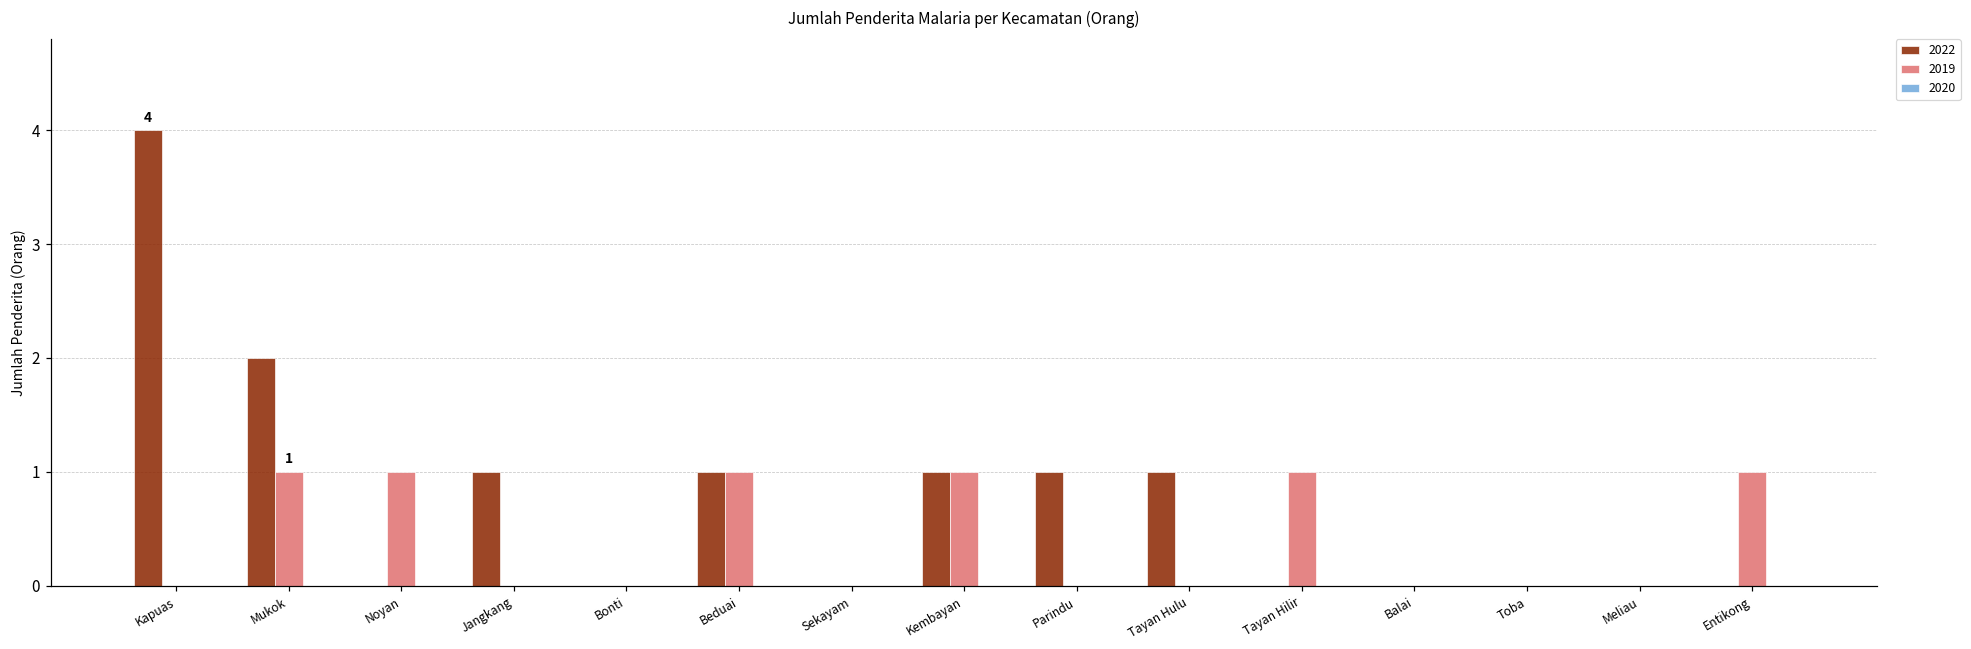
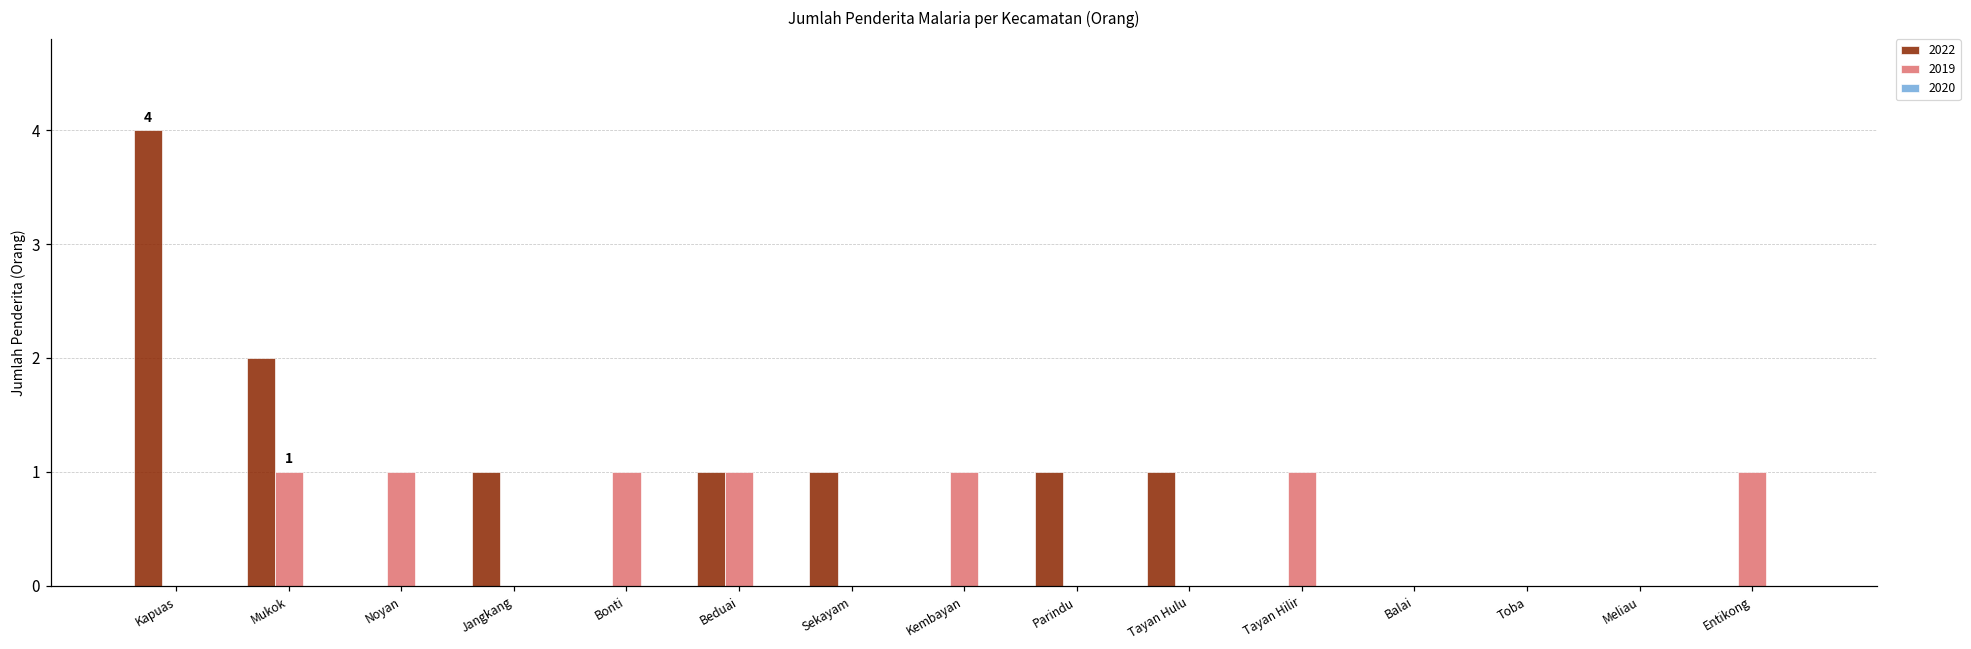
2019, Bonti: 0 -> 1
2022, Sekayam: 0 -> 1
2022, Kembayan: 1 -> 0
